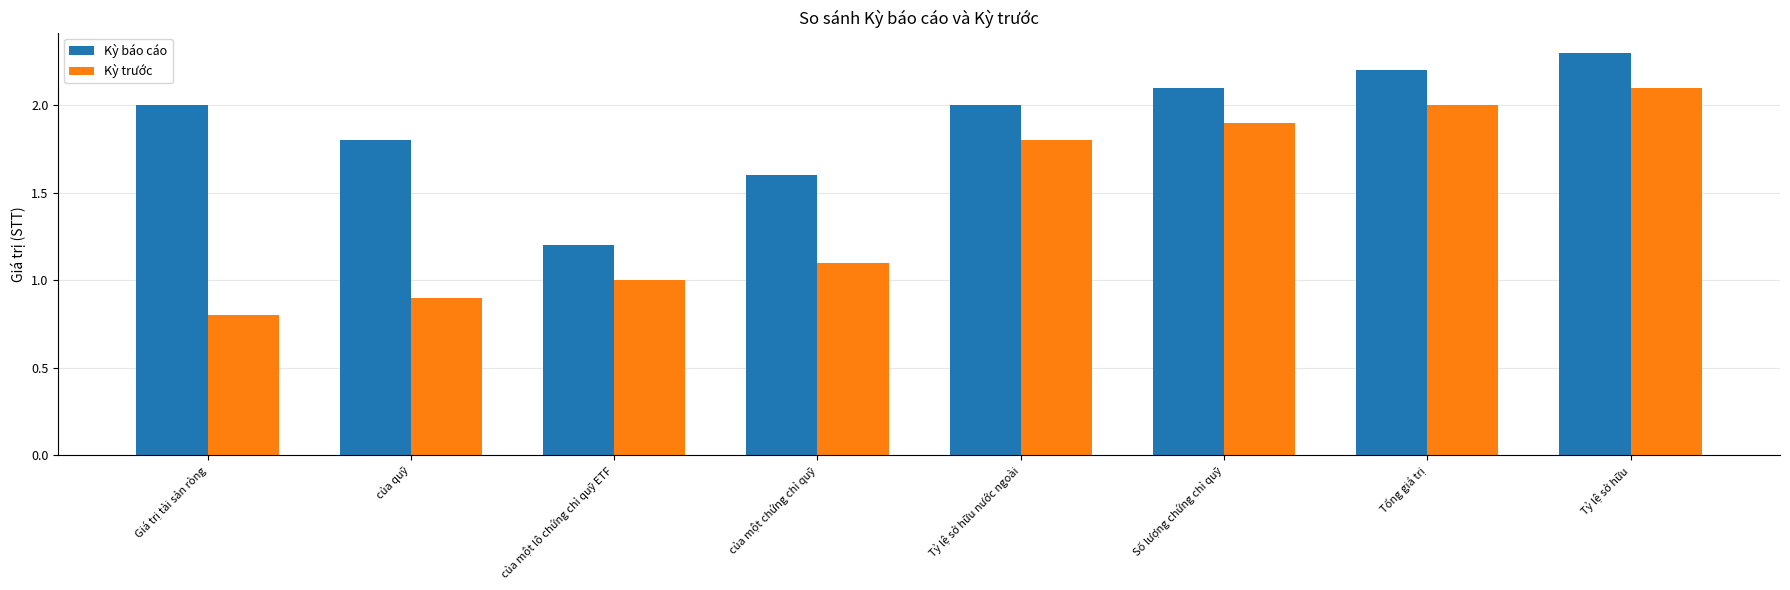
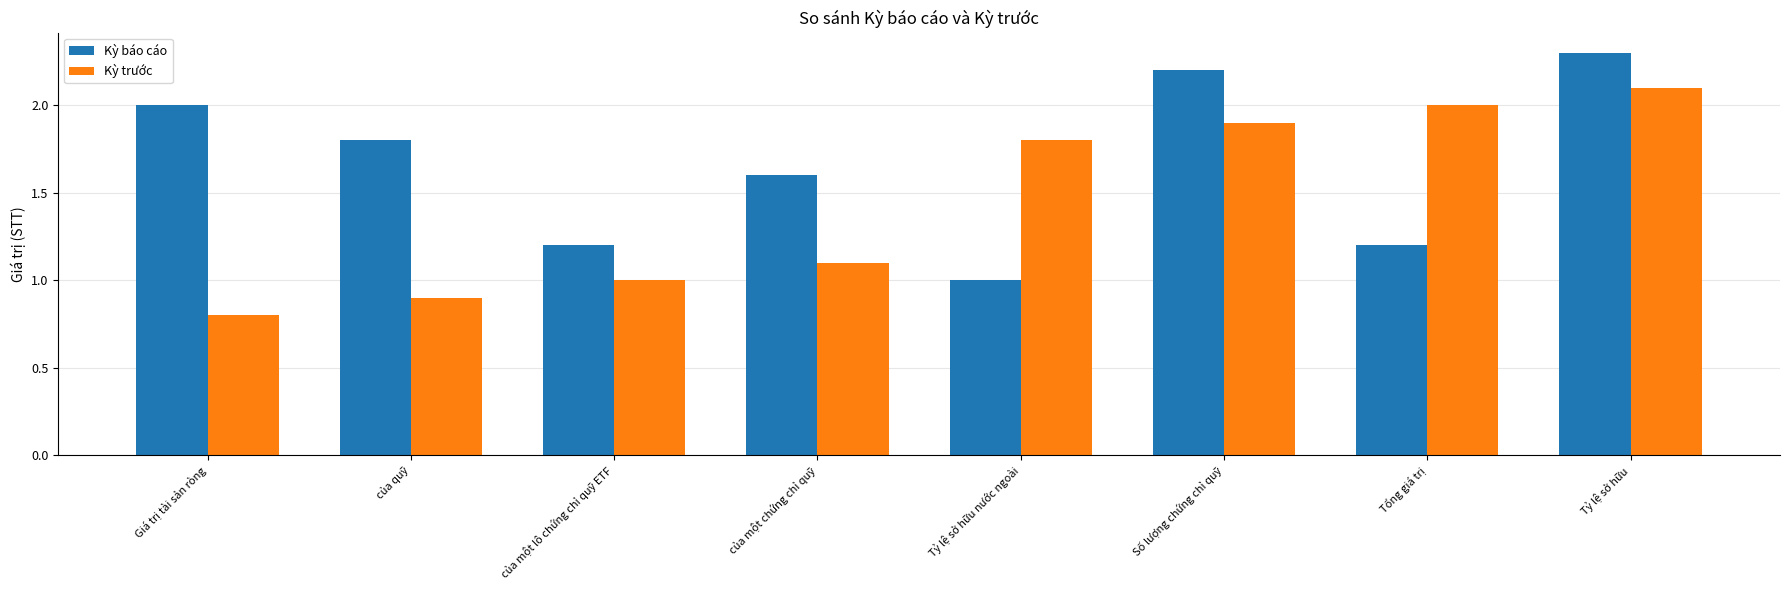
Kỳ báo cáo, Tỷ lệ sở hữu nước ngoài: 2 -> 1
Kỳ báo cáo, Số lượng chứng chỉ quỹ: 2.1 -> 2.2
Kỳ báo cáo, Tổng giá trị: 2.2 -> 1.2
